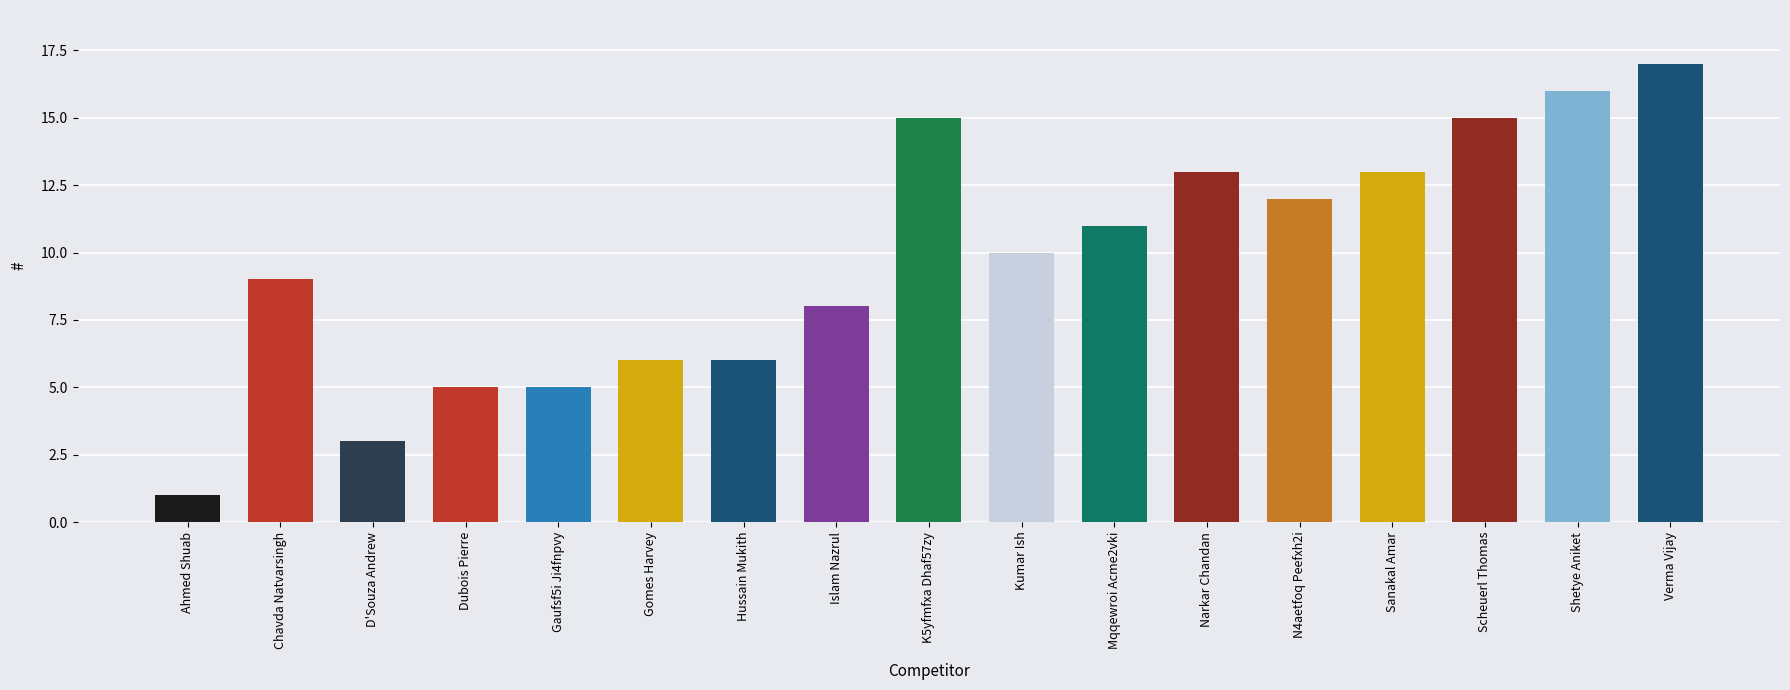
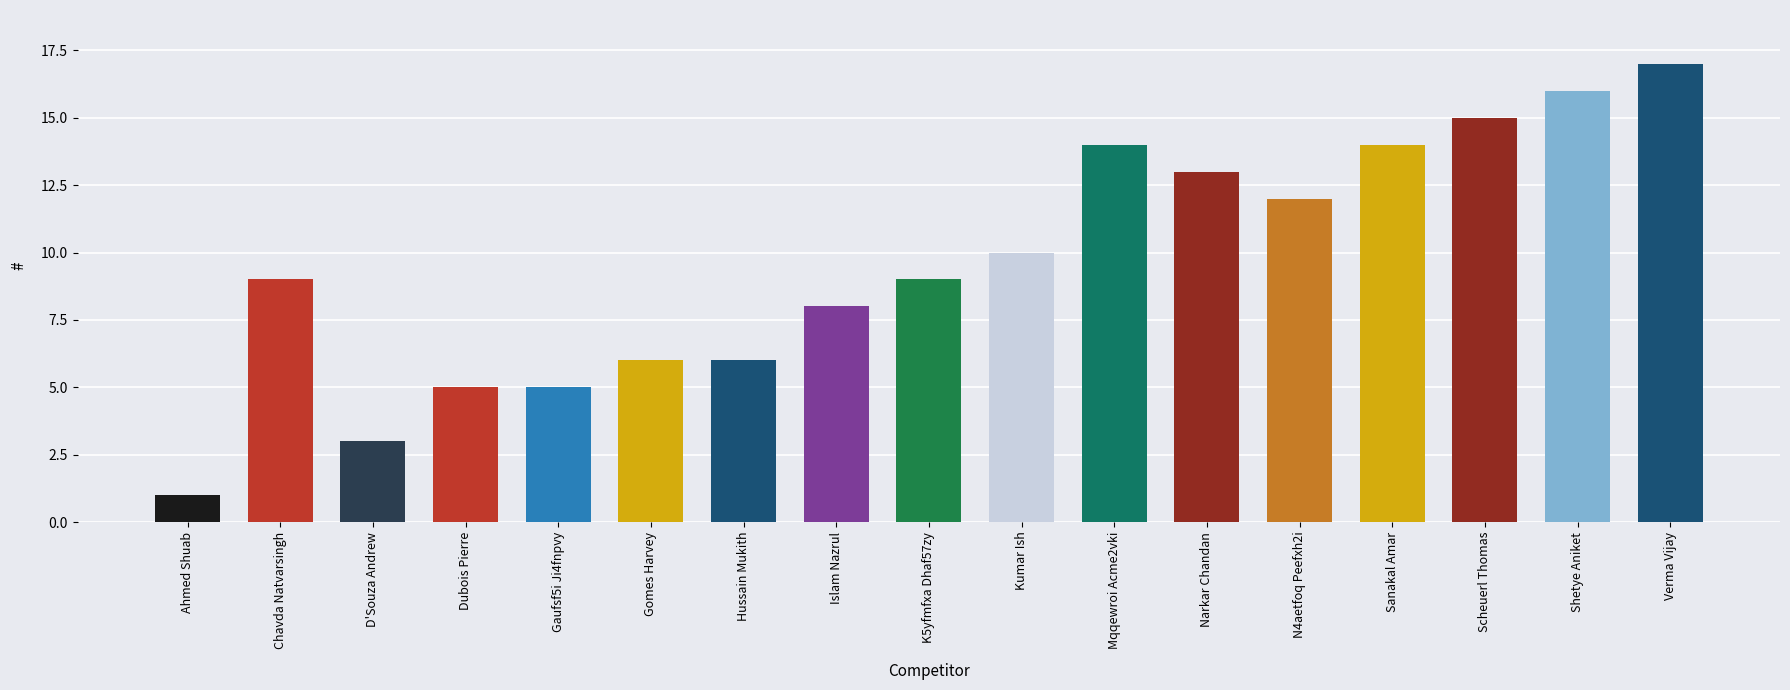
K5yfmfxa Dhaf57zy: 15 -> 9
Mqqewroi Acme2vki: 11 -> 14
Sanakal Amar: 13 -> 14
